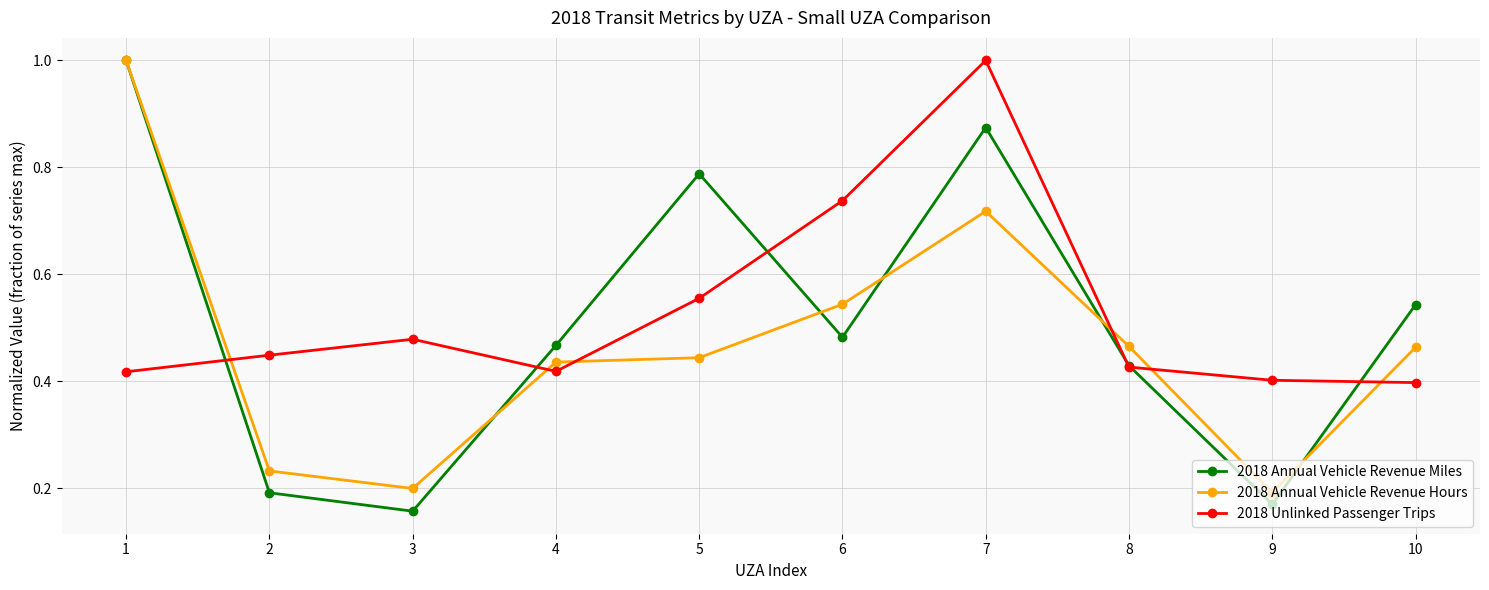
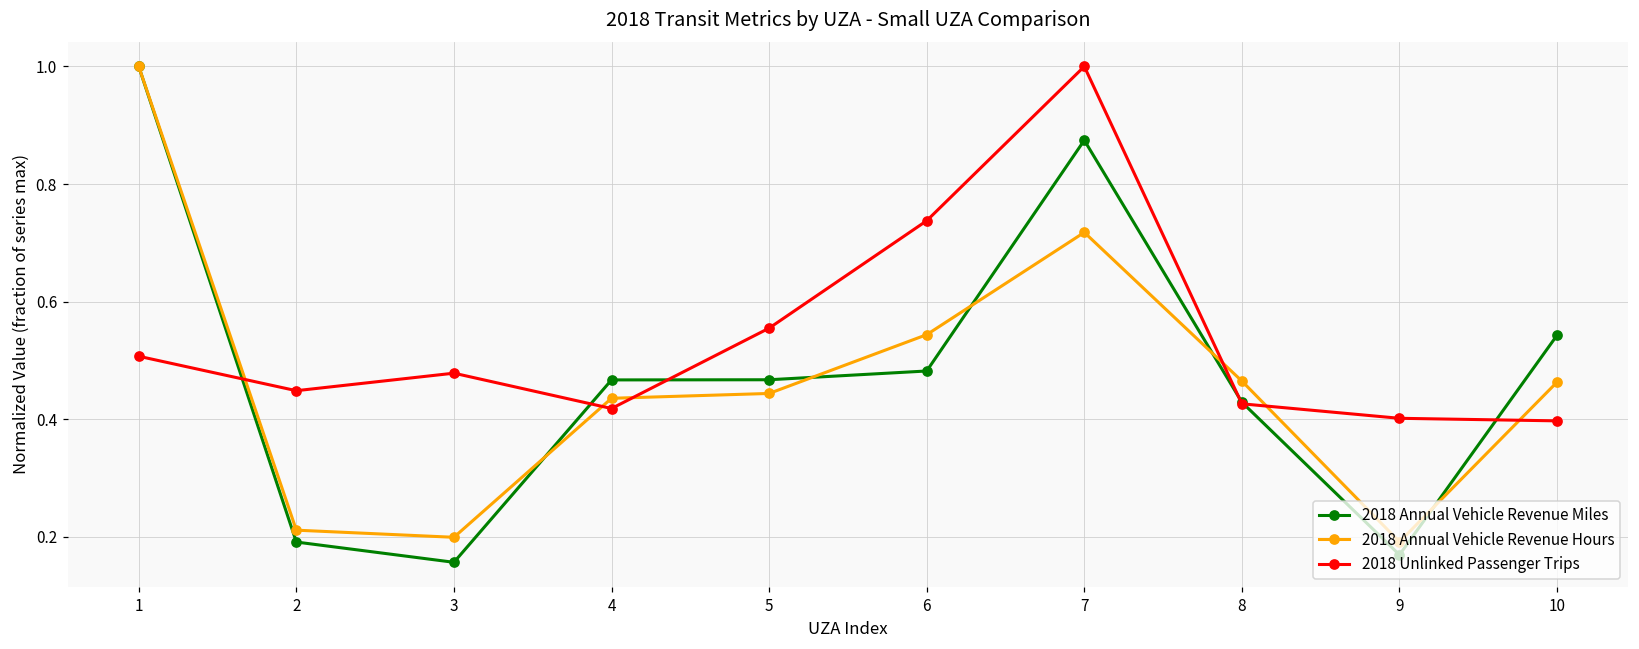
2018 Unlinked Passenger Trips, 1: 0.42 -> 0.51
2018 Annual Vehicle Revenue Hours, 2: 0.23 -> 0.21
2018 Annual Vehicle Revenue Miles, 5: 0.79 -> 0.47
